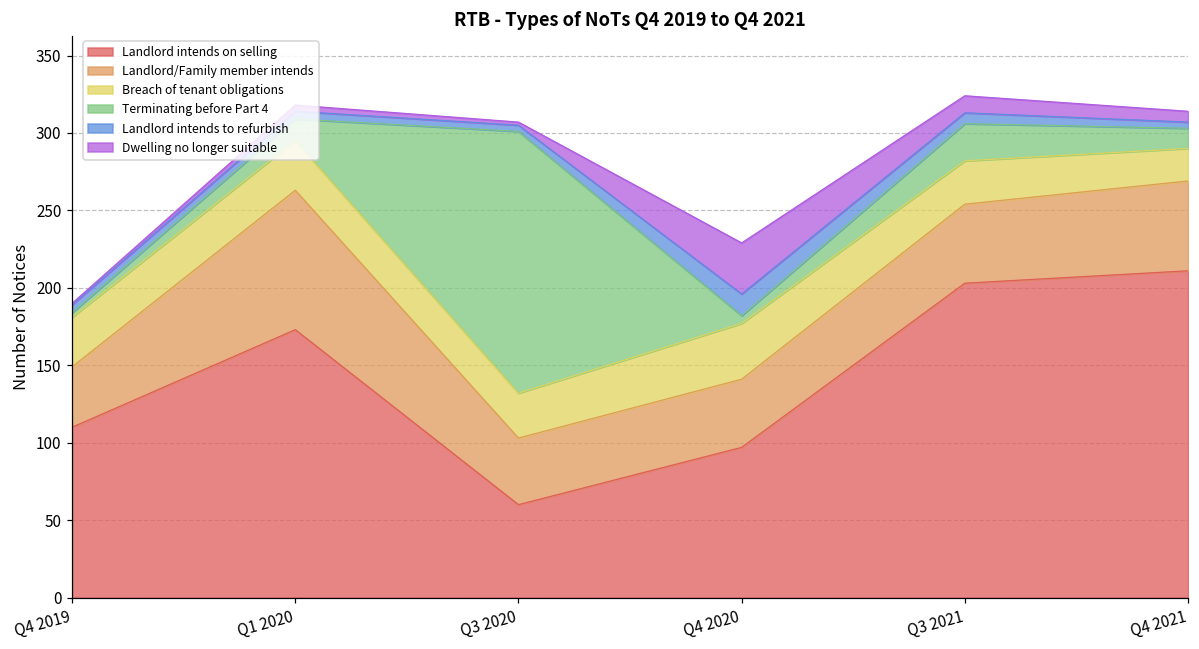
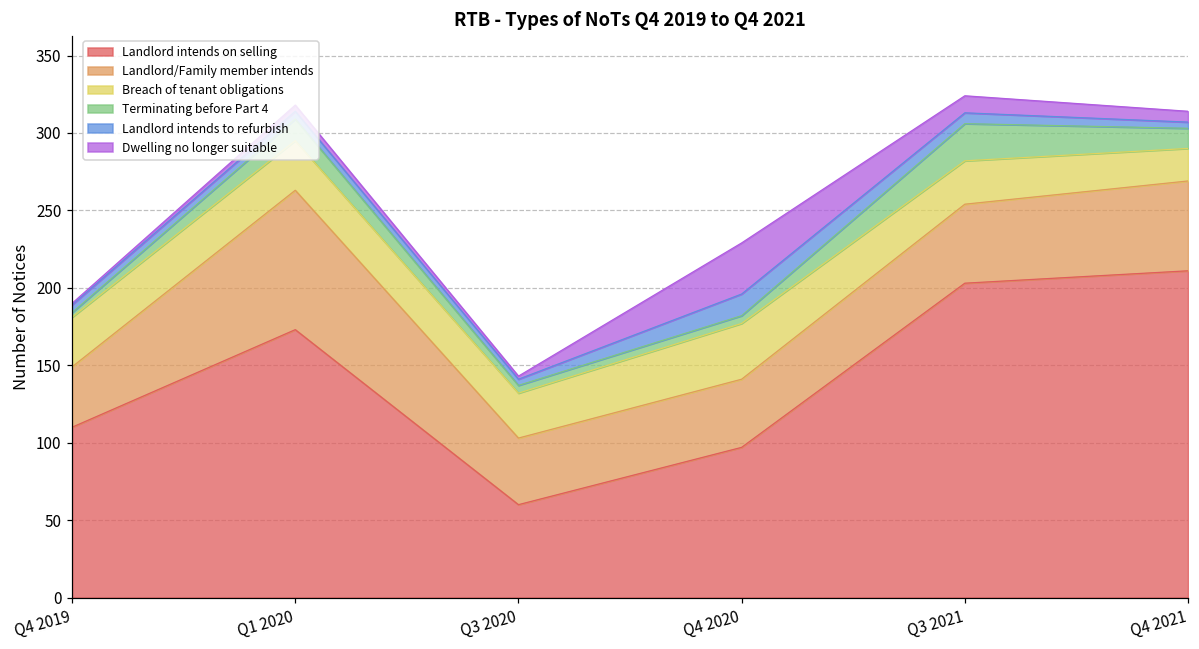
Terminating before Part 4, Q3 2020: 169 -> 5
